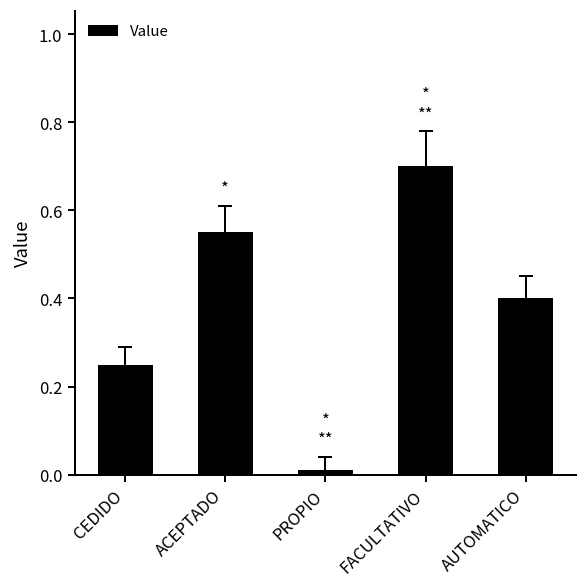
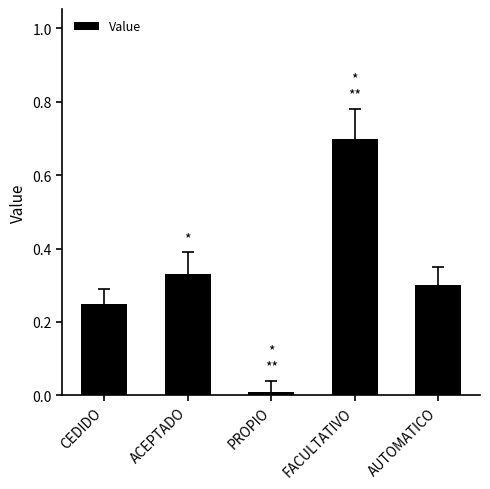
Value, ACEPTADO: 0.55 -> 0.33
Value, AUTOMATICO: 0.4 -> 0.3
